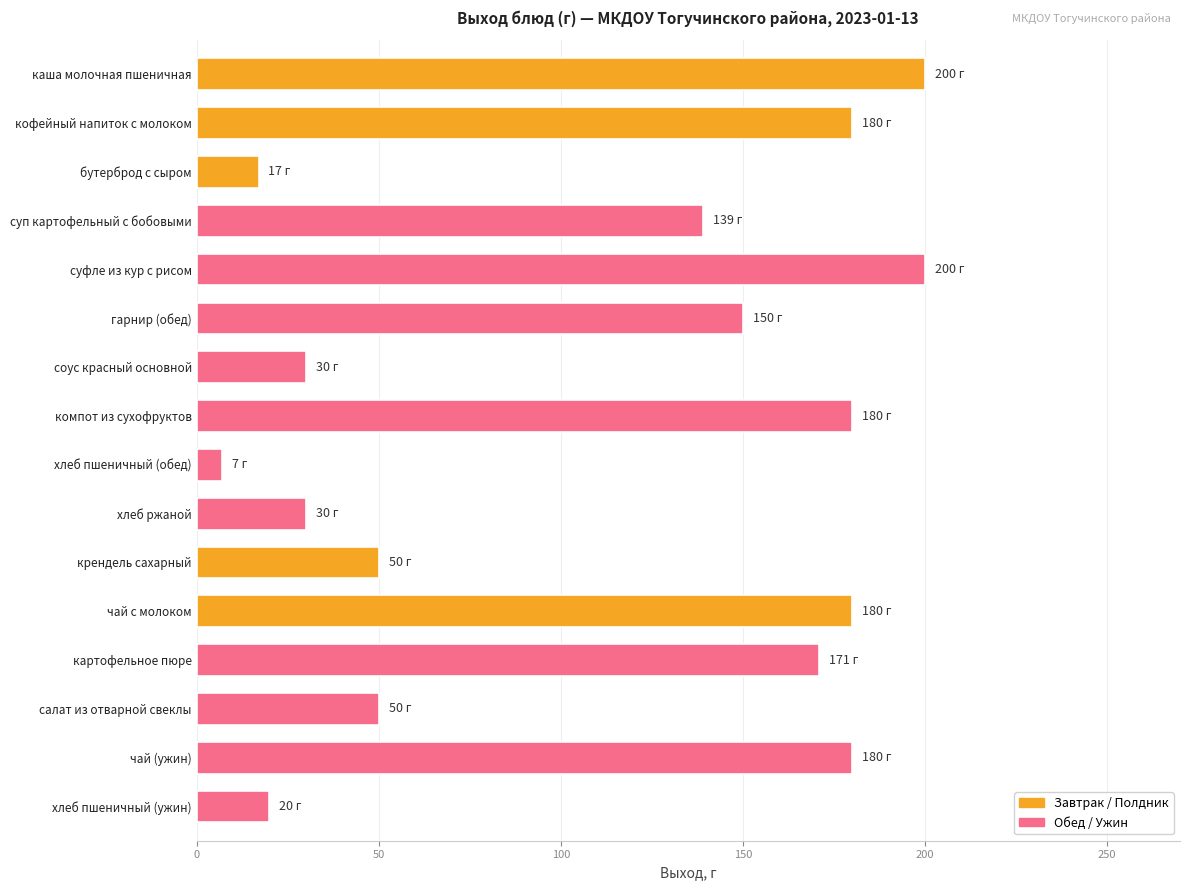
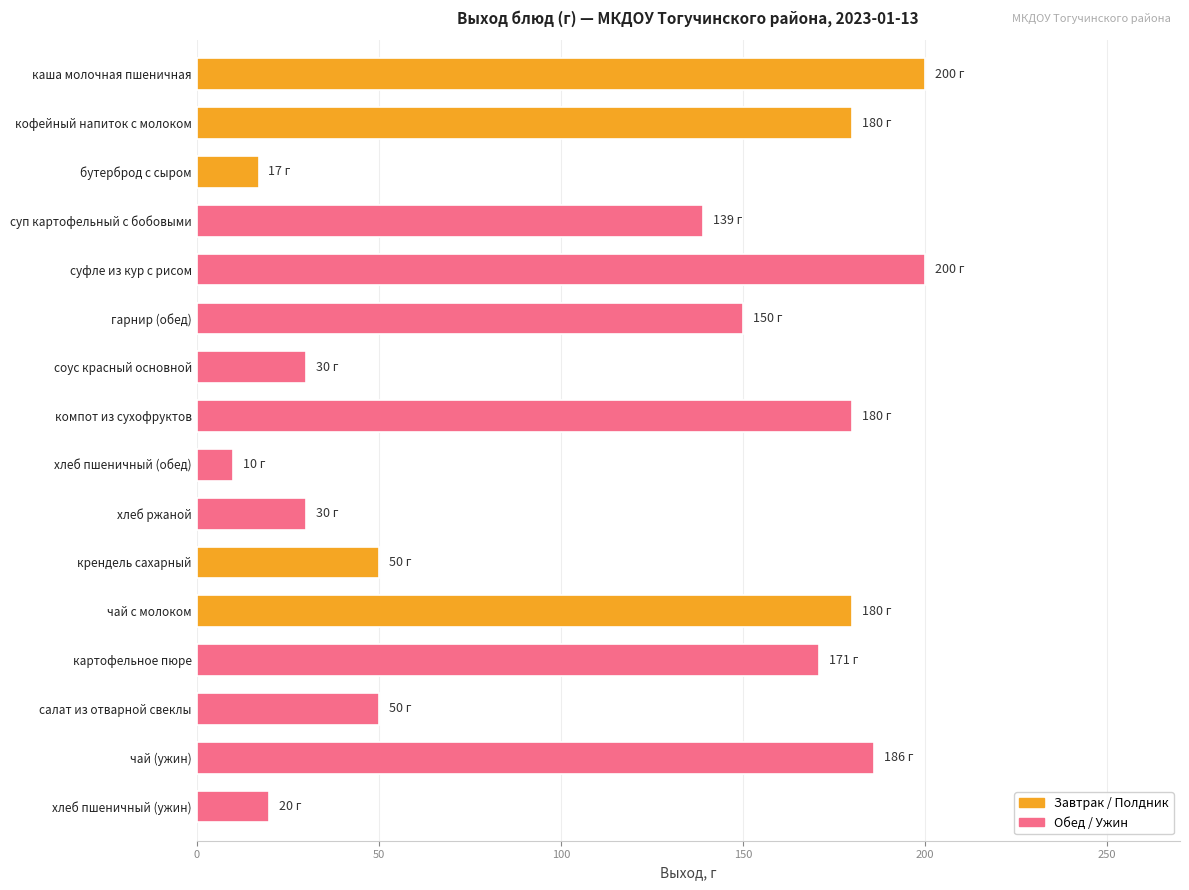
хлеб пшеничный (обед): 7 -> 10
чай (ужин): 180 -> 186
